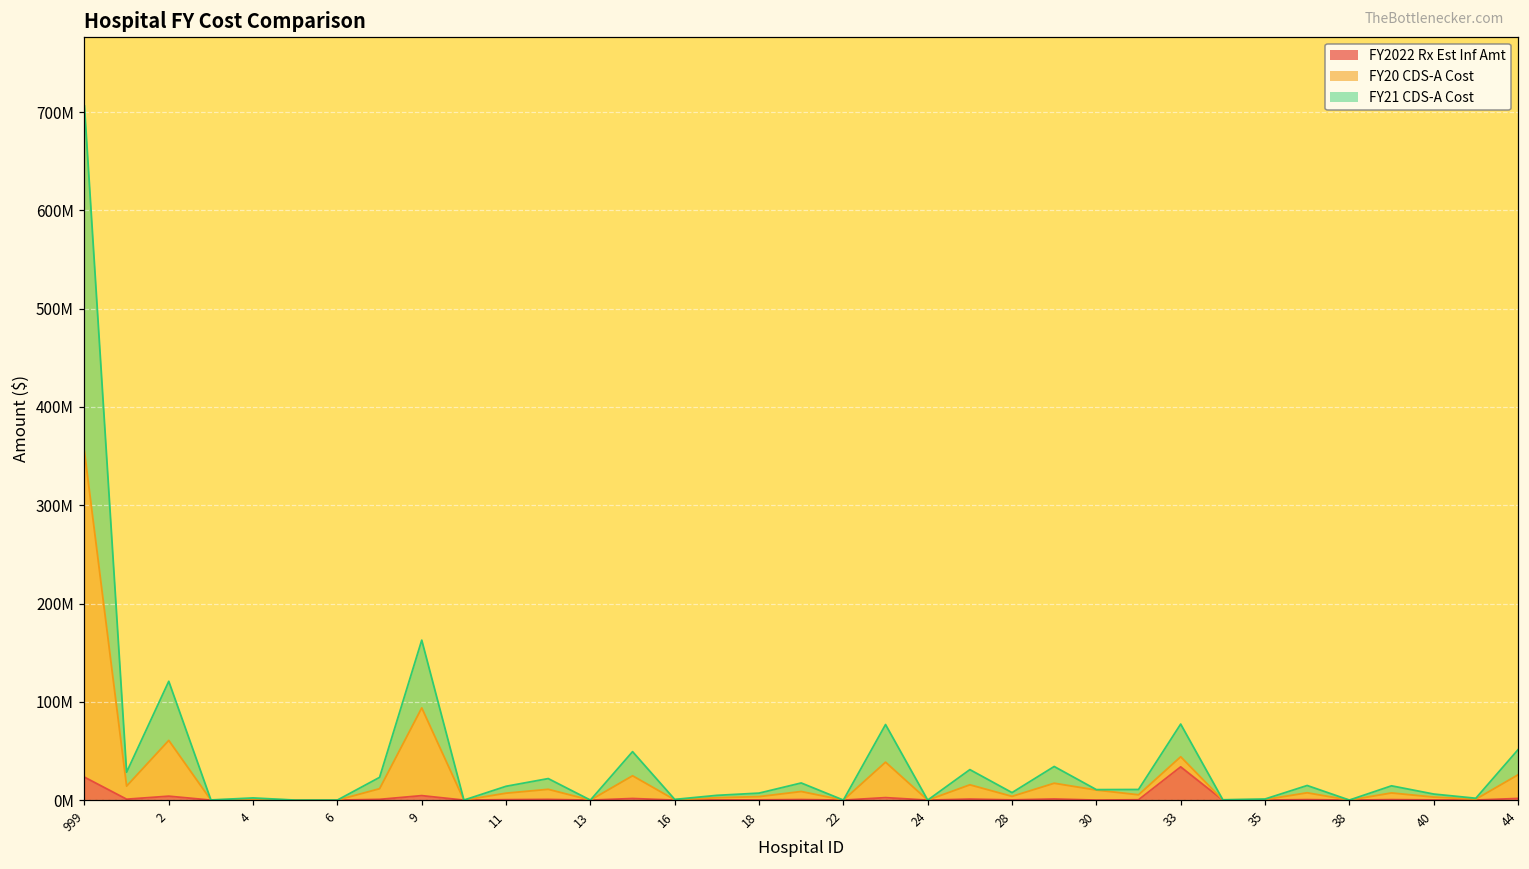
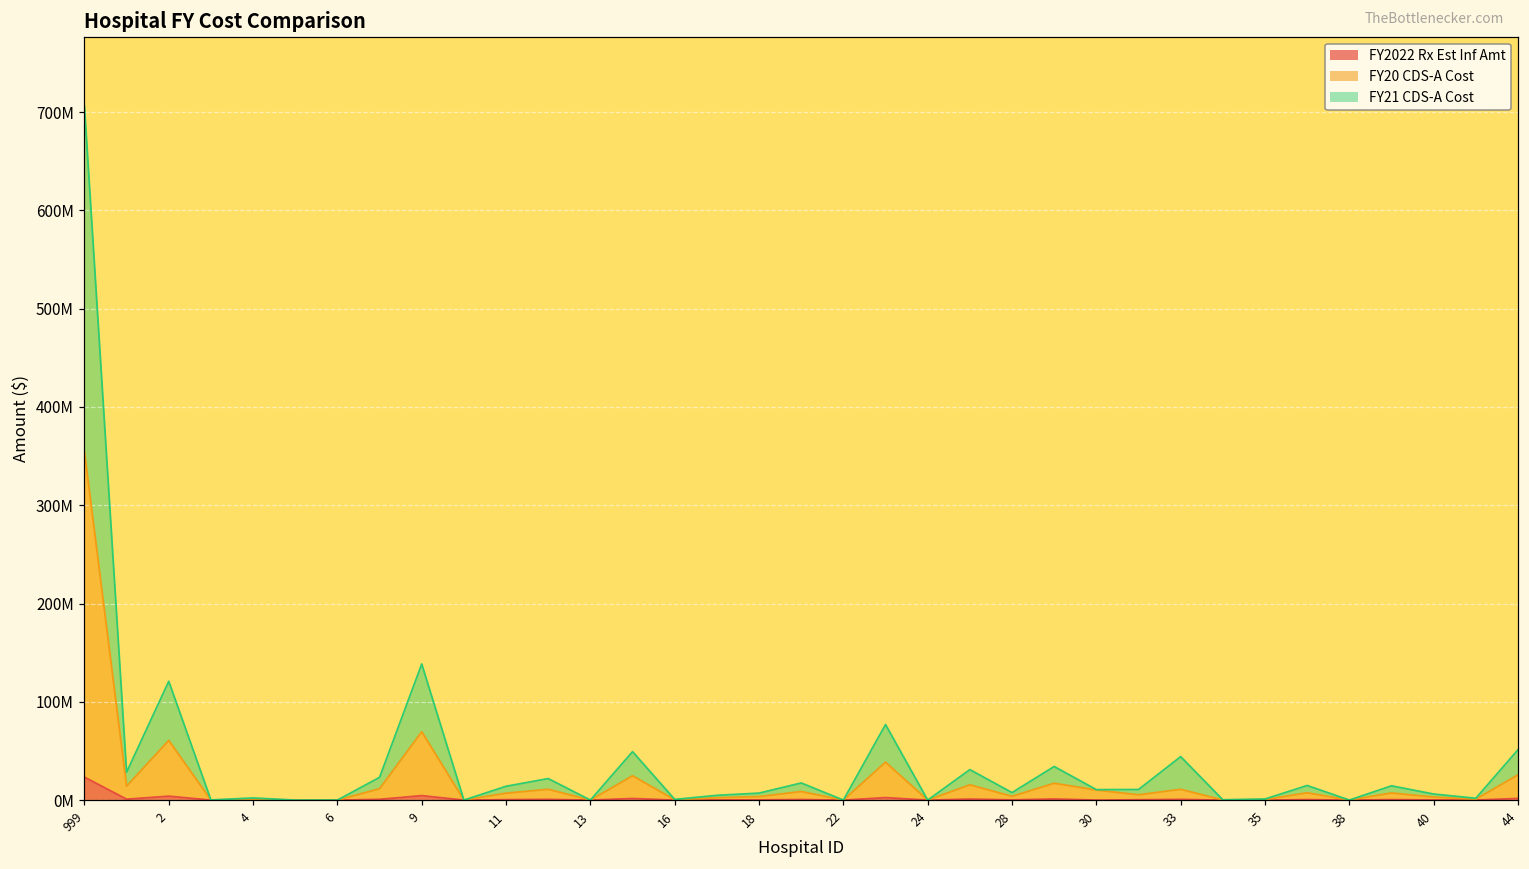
FY20 CDS-A Cost, 9: 90000000 -> 70000000
FY2022 Rx Est Inf Amt, 33: 30000000 -> 0
